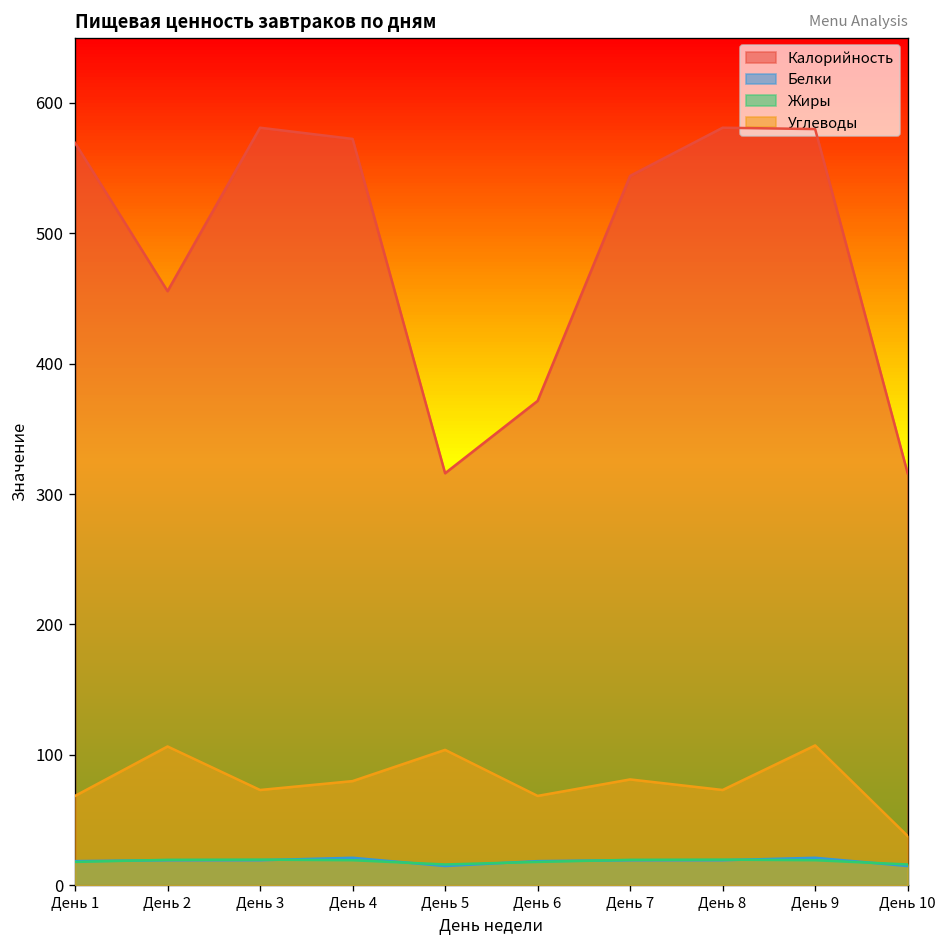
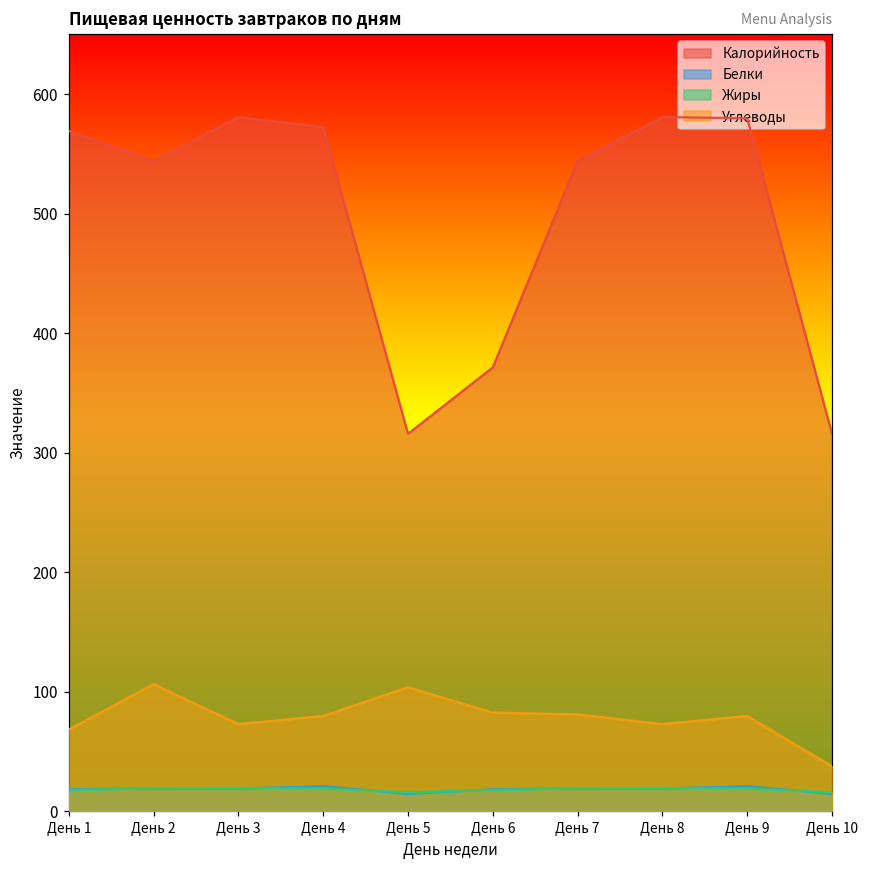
Калорийность, День 2: 456 -> 544
Углеводы, День 6: 69 -> 83
Углеводы, День 9: 107 -> 80
